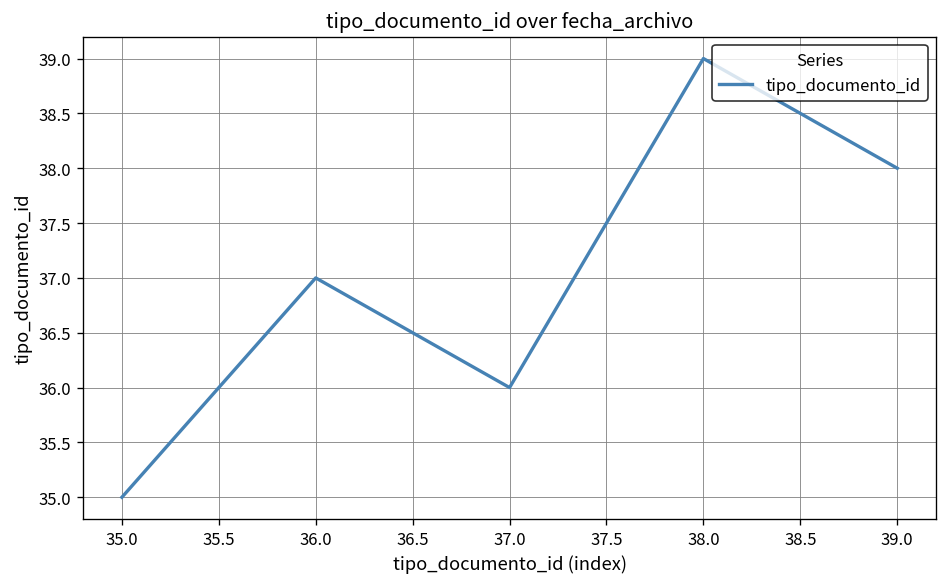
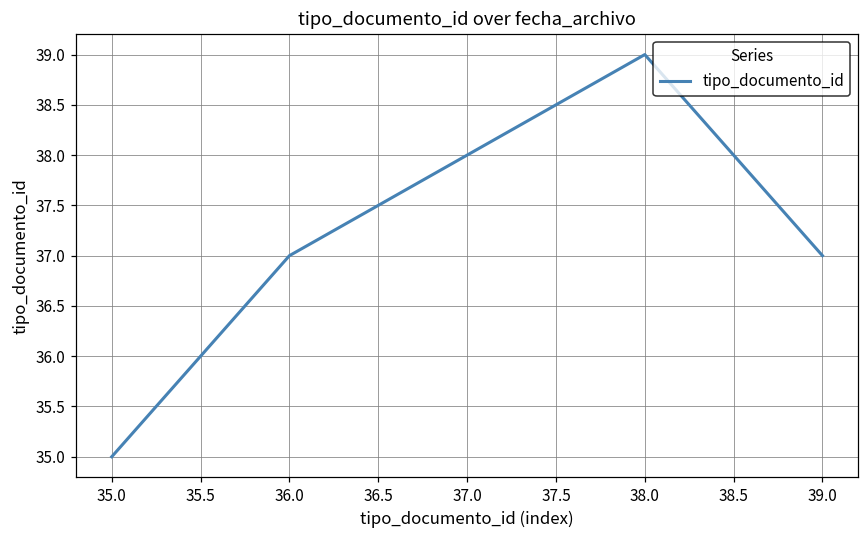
37.0: 36 -> 38
39.0: 38 -> 37
